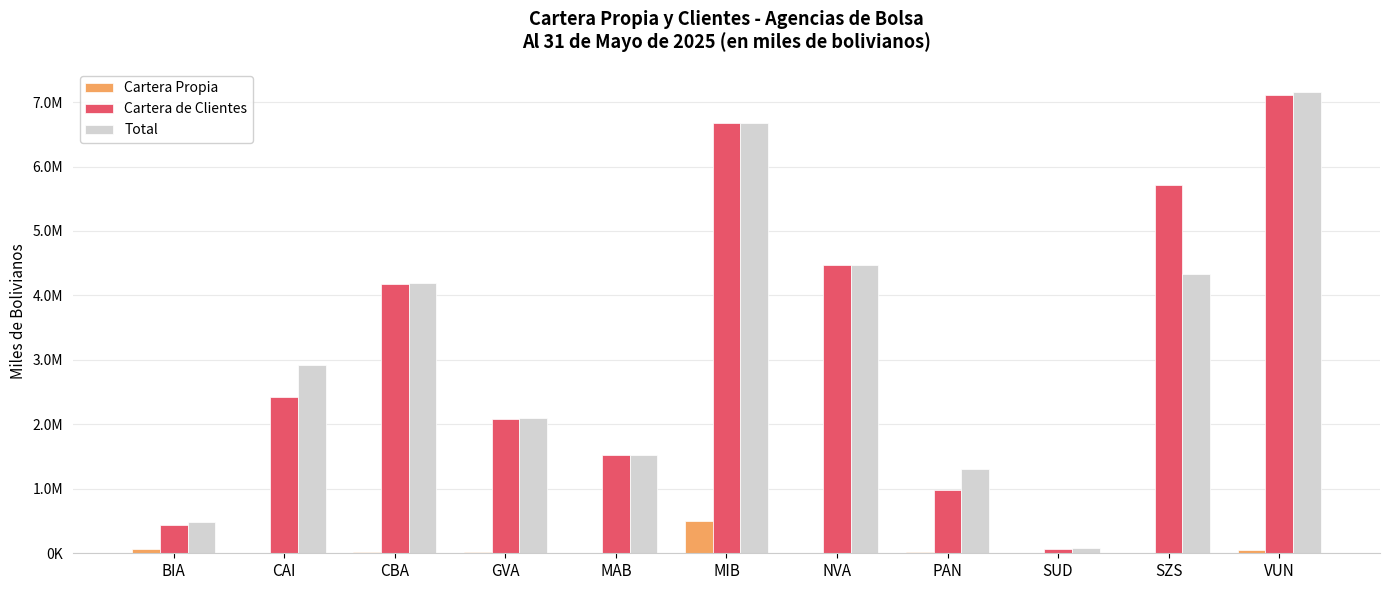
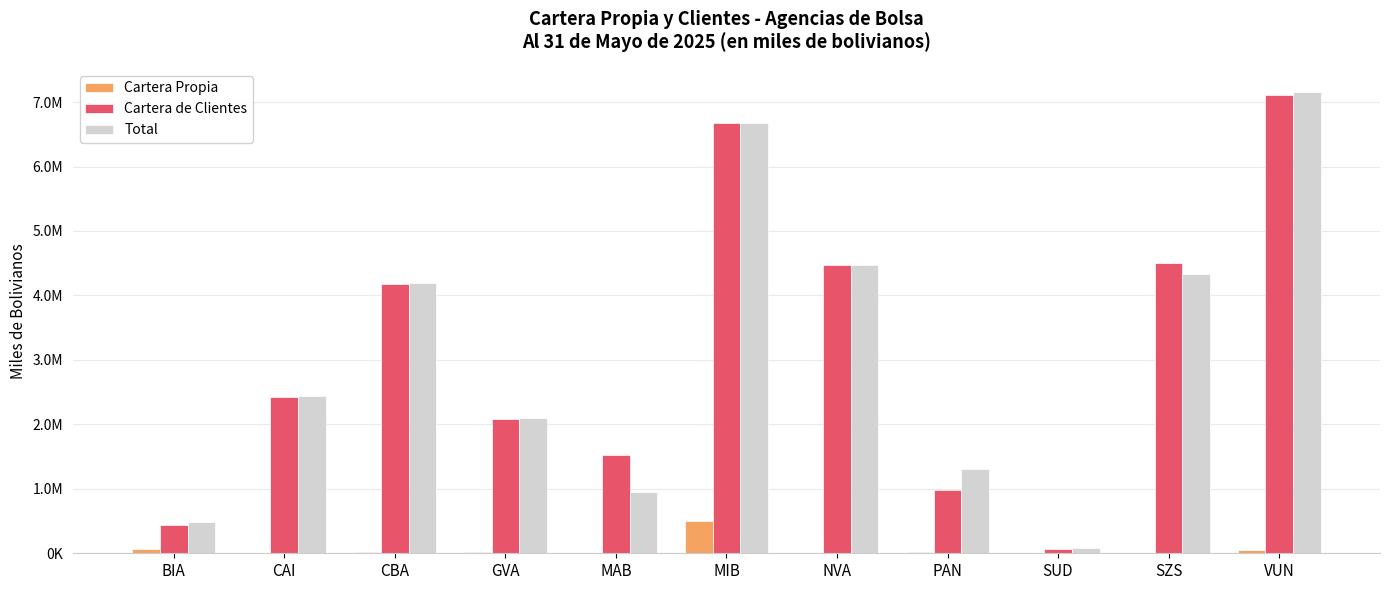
Total, CAI: 2900000 -> 2400000
Total, MAB: 1500000 -> 1000000
Cartera de Clientes, SZS: 5700000 -> 4500000
